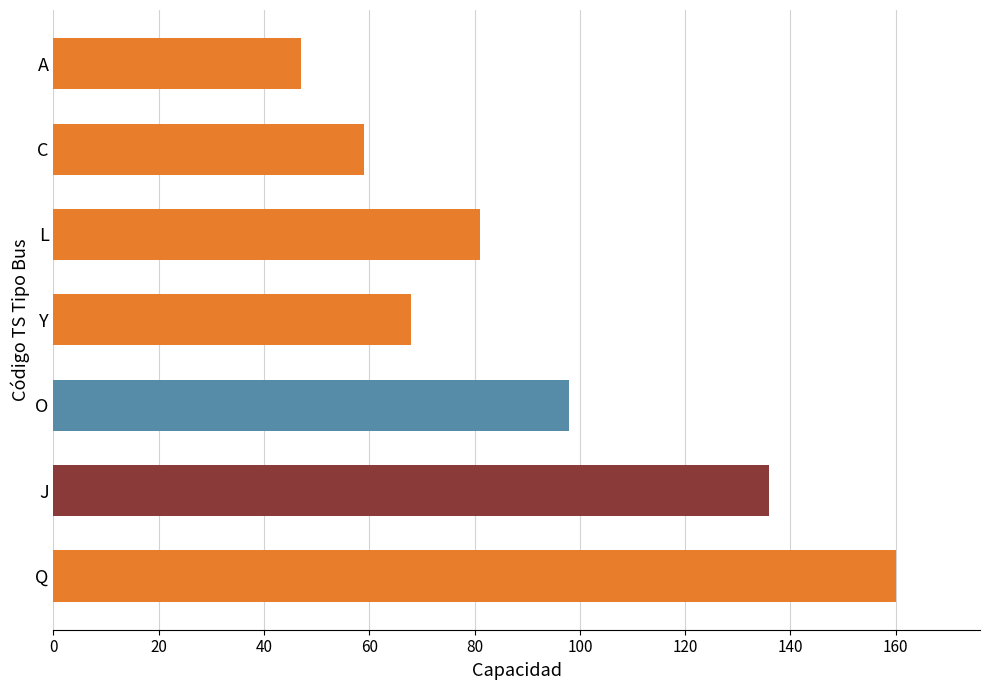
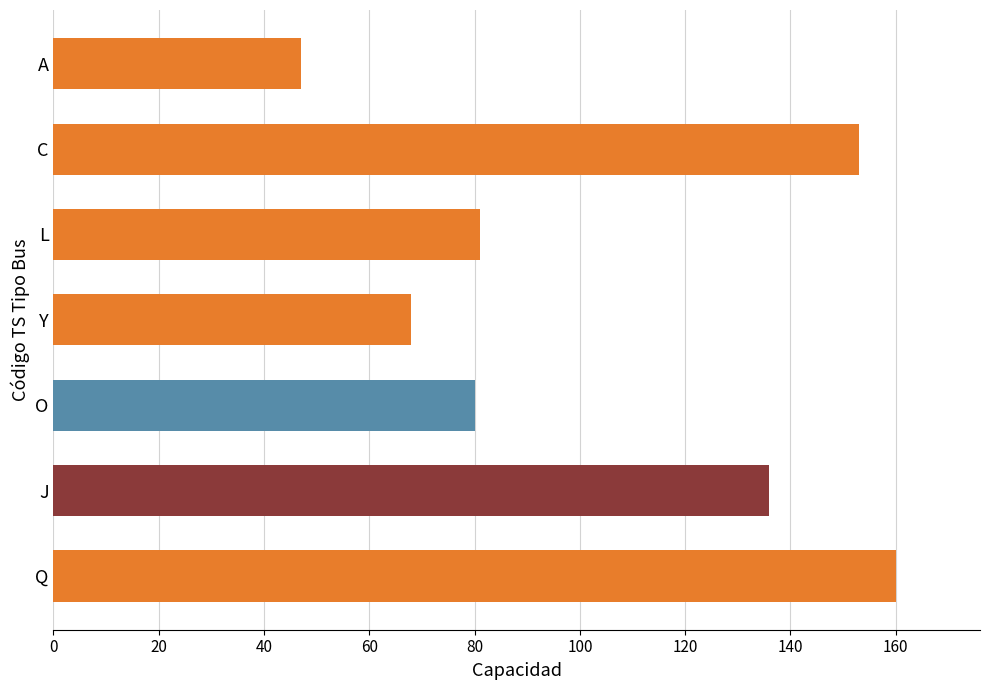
C: 59 -> 153
O: 98 -> 80
